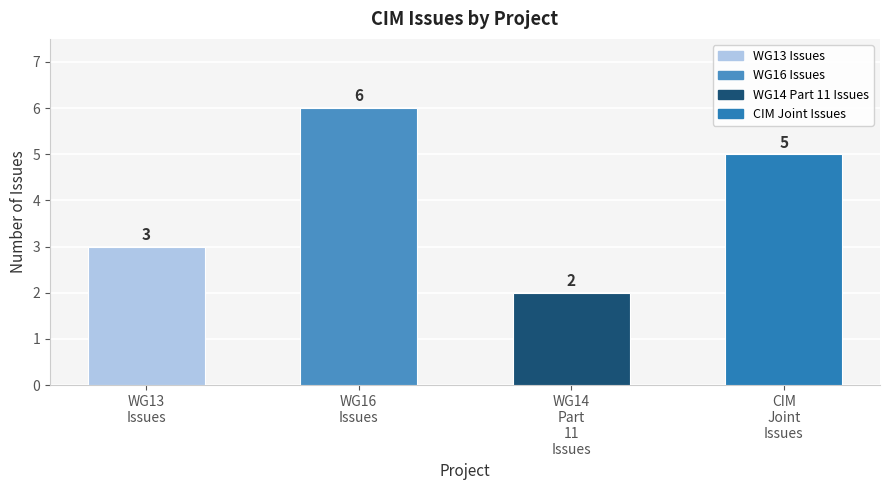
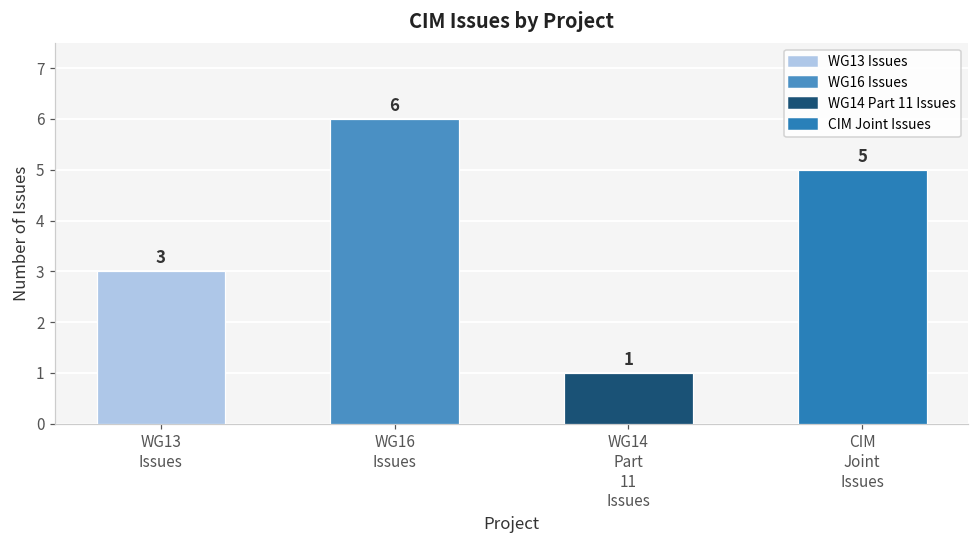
WG14 Part 11 Issues: 2 -> 1
